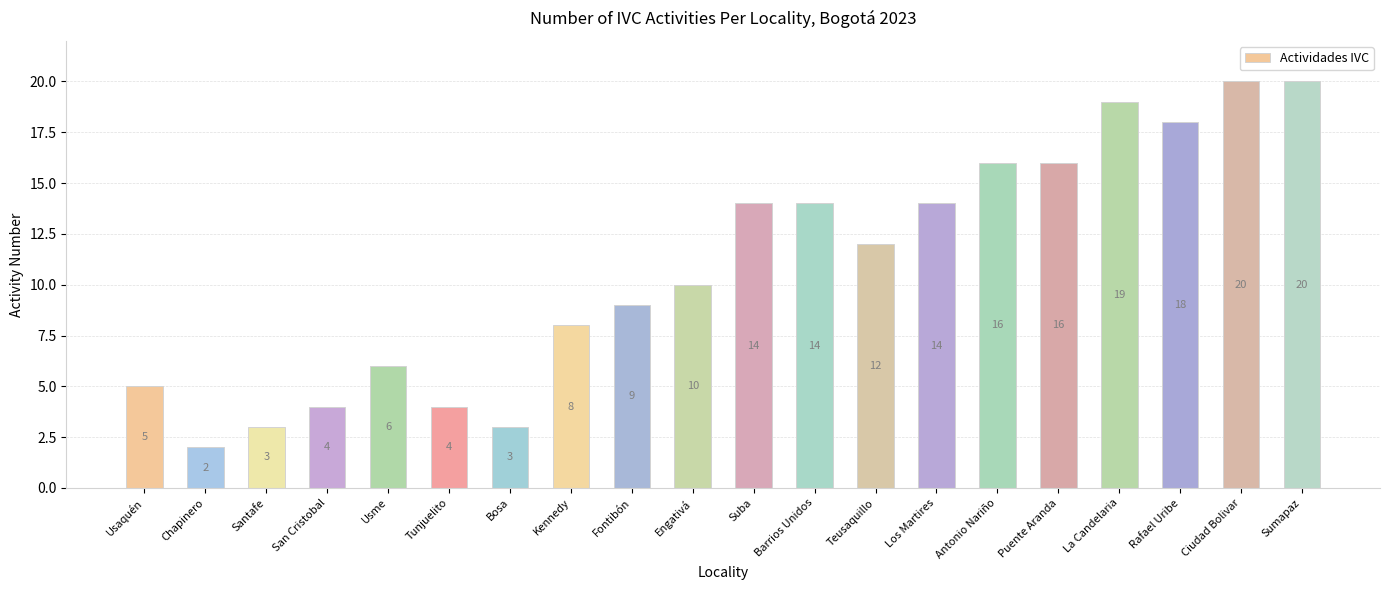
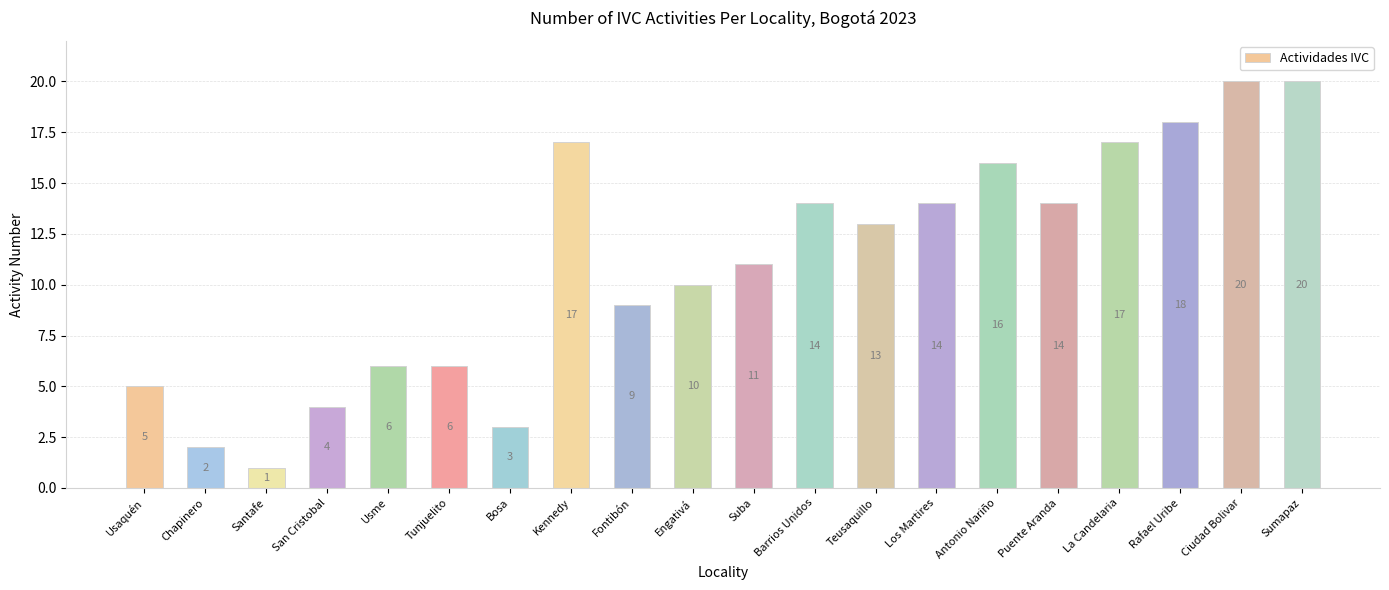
Santafe: 3 -> 1
Tunjuelito: 4 -> 6
Kennedy: 8 -> 17
Suba: 14 -> 11
Teusaquillo: 12 -> 13
Puente Aranda: 16 -> 14
La Candelaria: 19 -> 17
